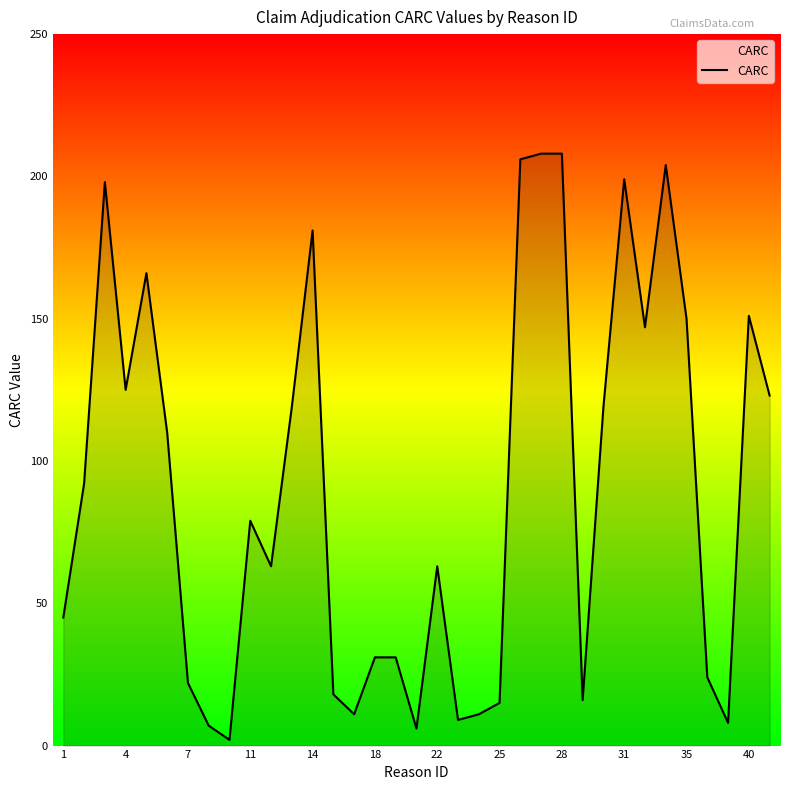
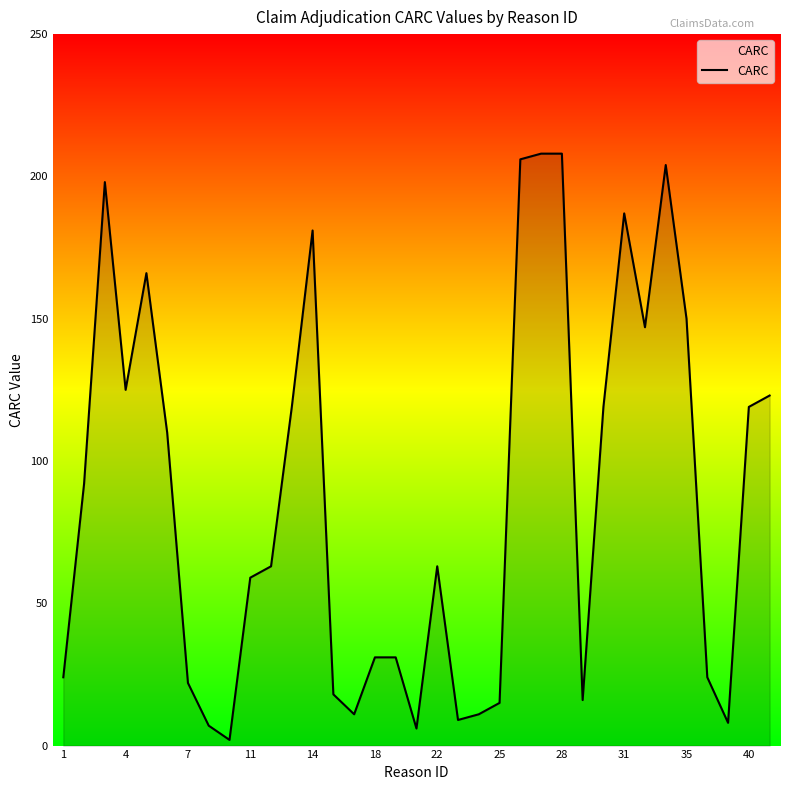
1: 45 -> 24
11: 79 -> 59
31: 199 -> 187
40: 151 -> 119
